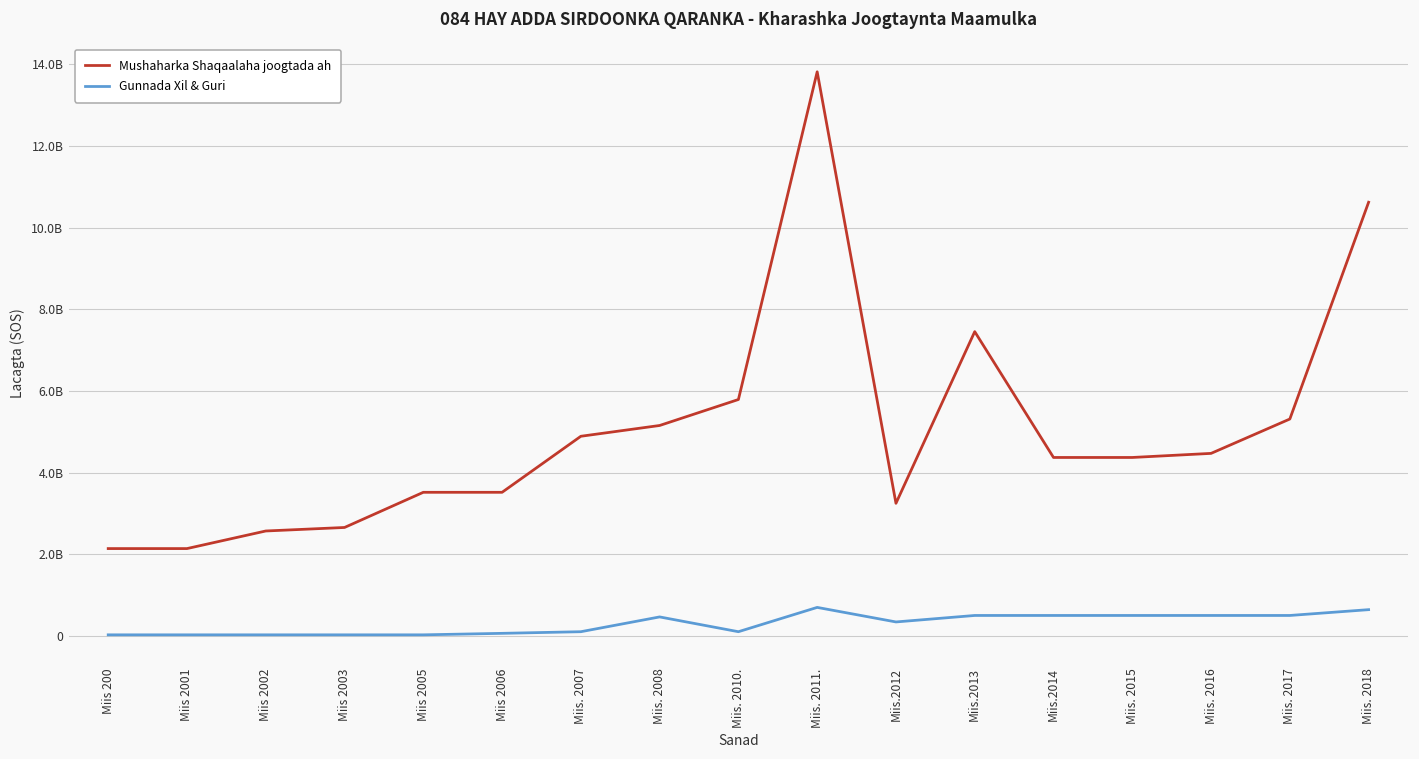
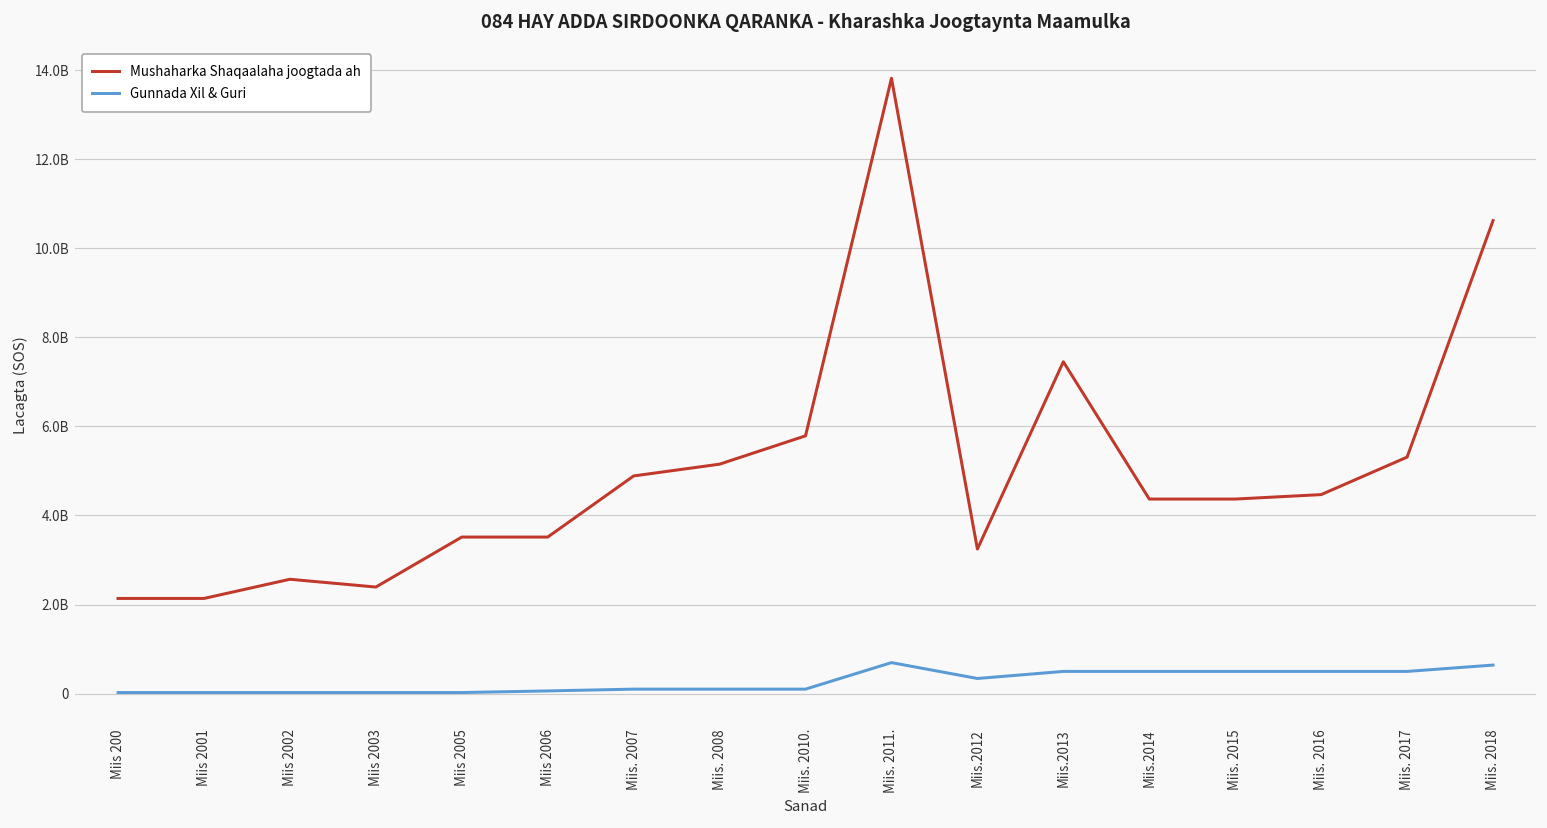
Mushaharka Shaqaalaha joogtada ah, Miis 2003: 2700000000 -> 2400000000
Gunnada Xil & Guri, Miis. 2008: 500000000 -> 100000000
